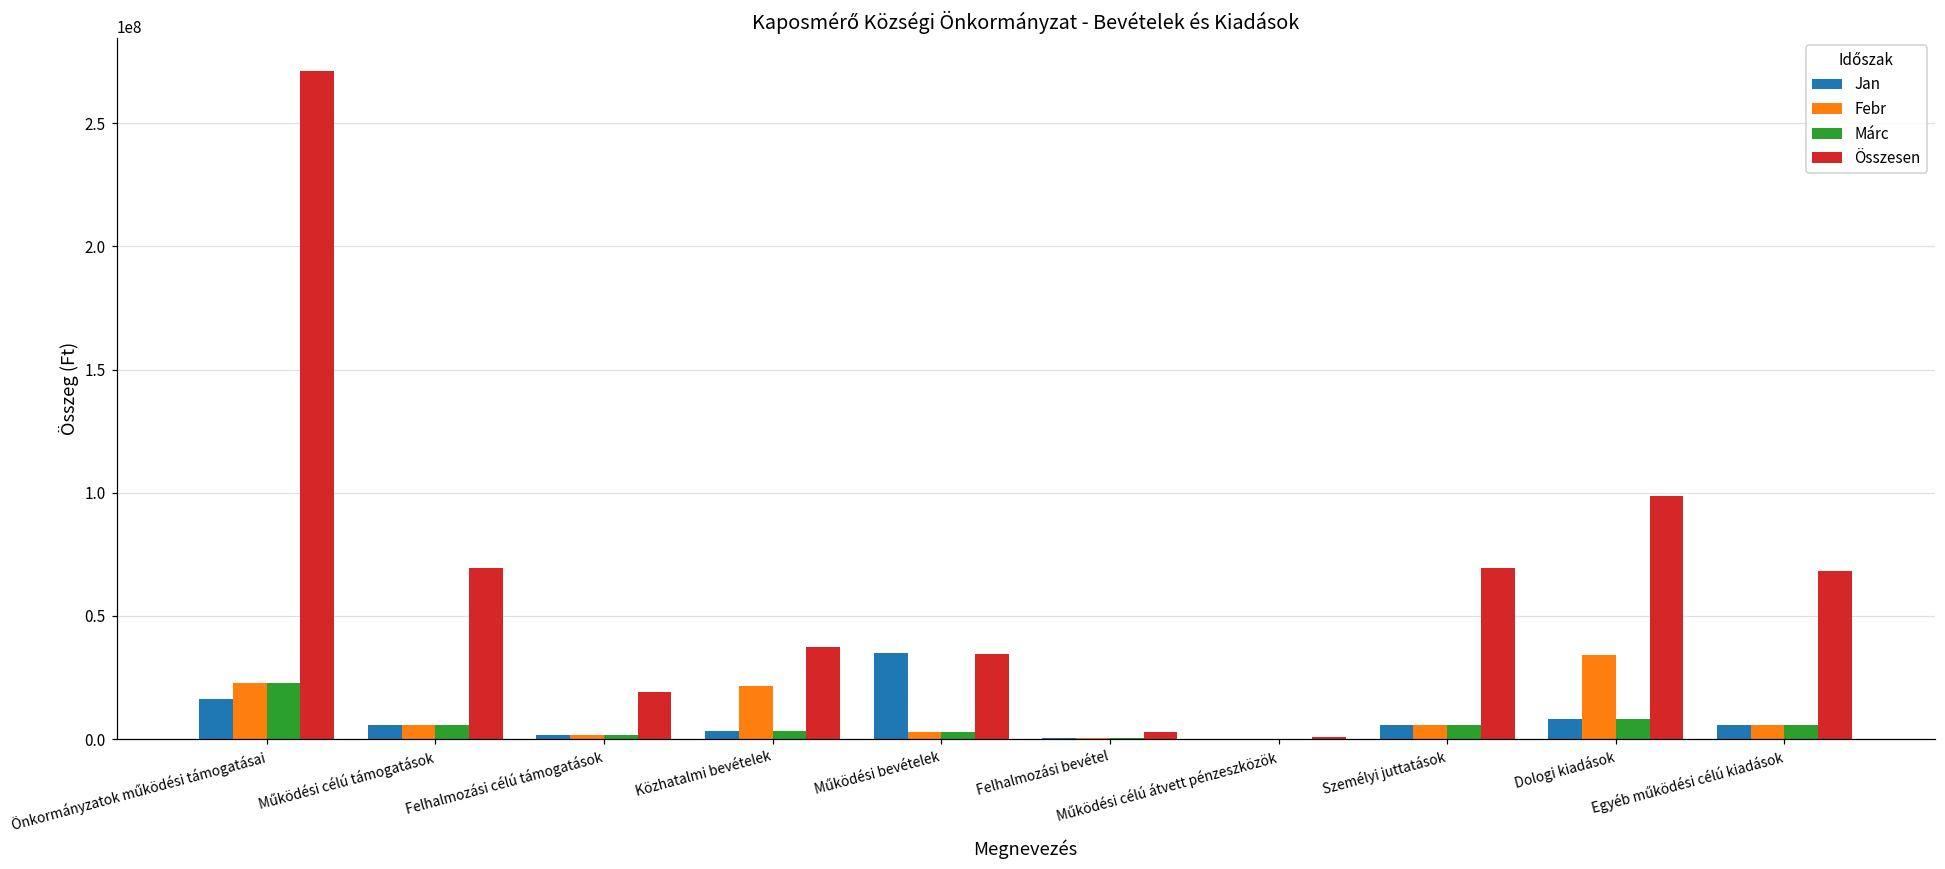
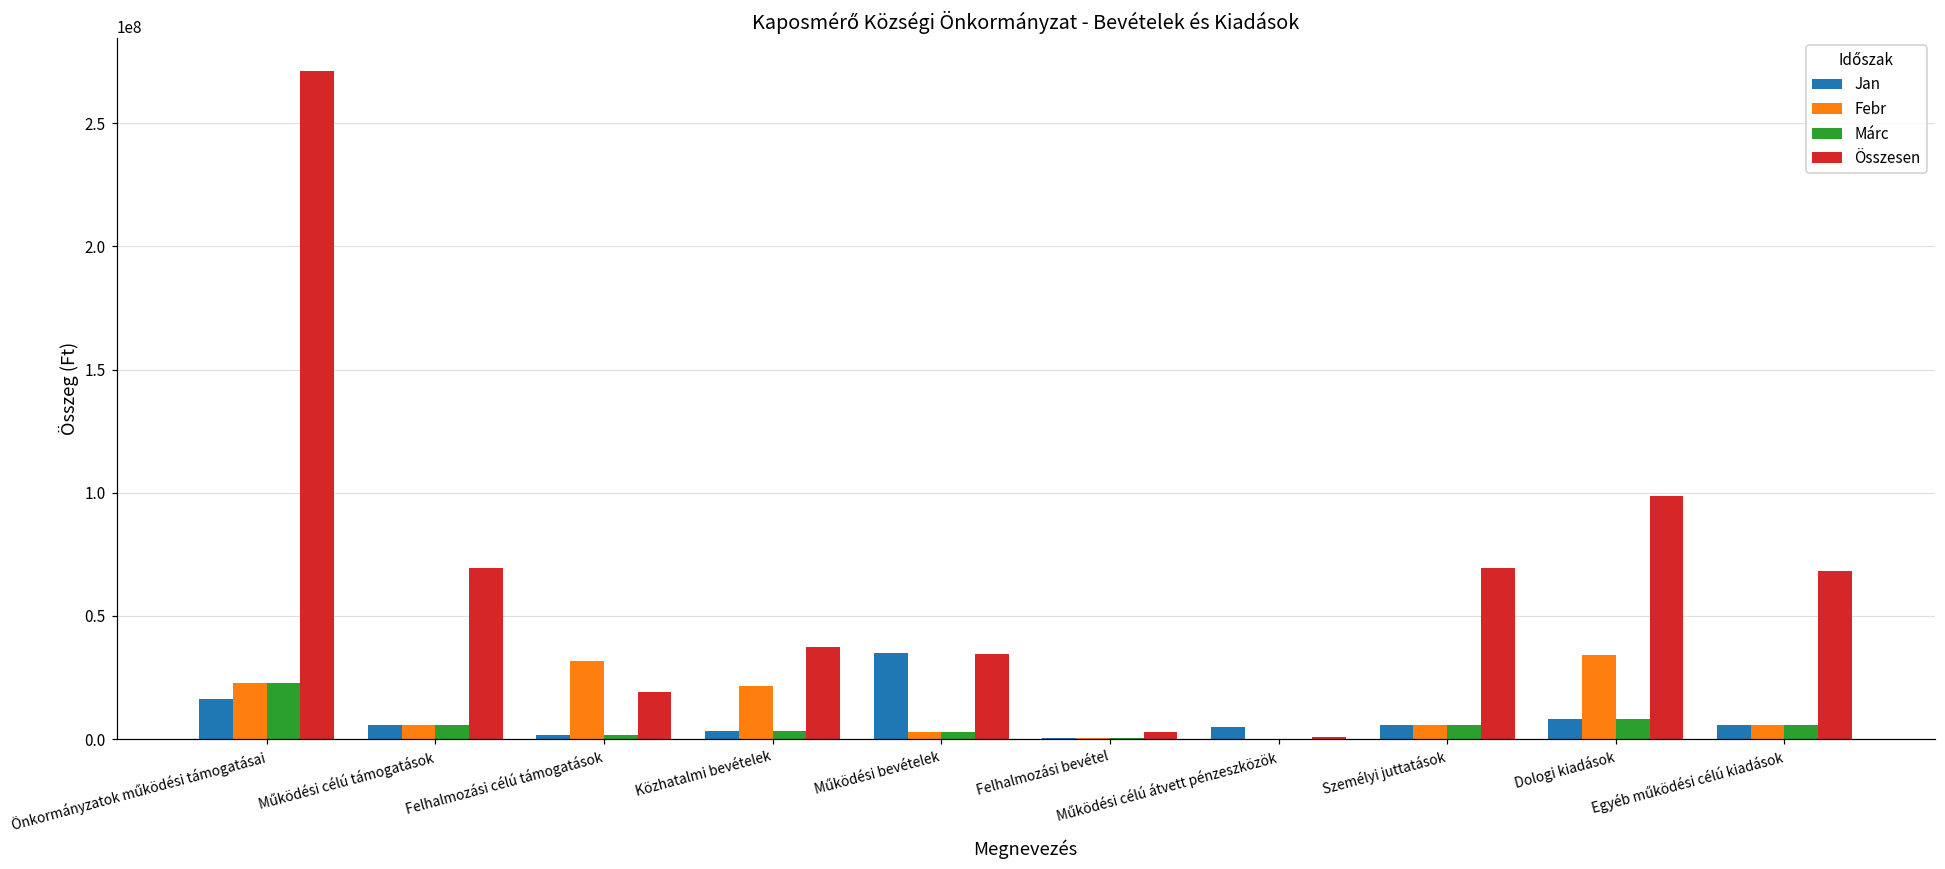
Febr, Felhalmozási célú támogatások: 2000000 -> 32000000
Jan, Működési célú átvett pénzeszközök: 0 -> 5000000
